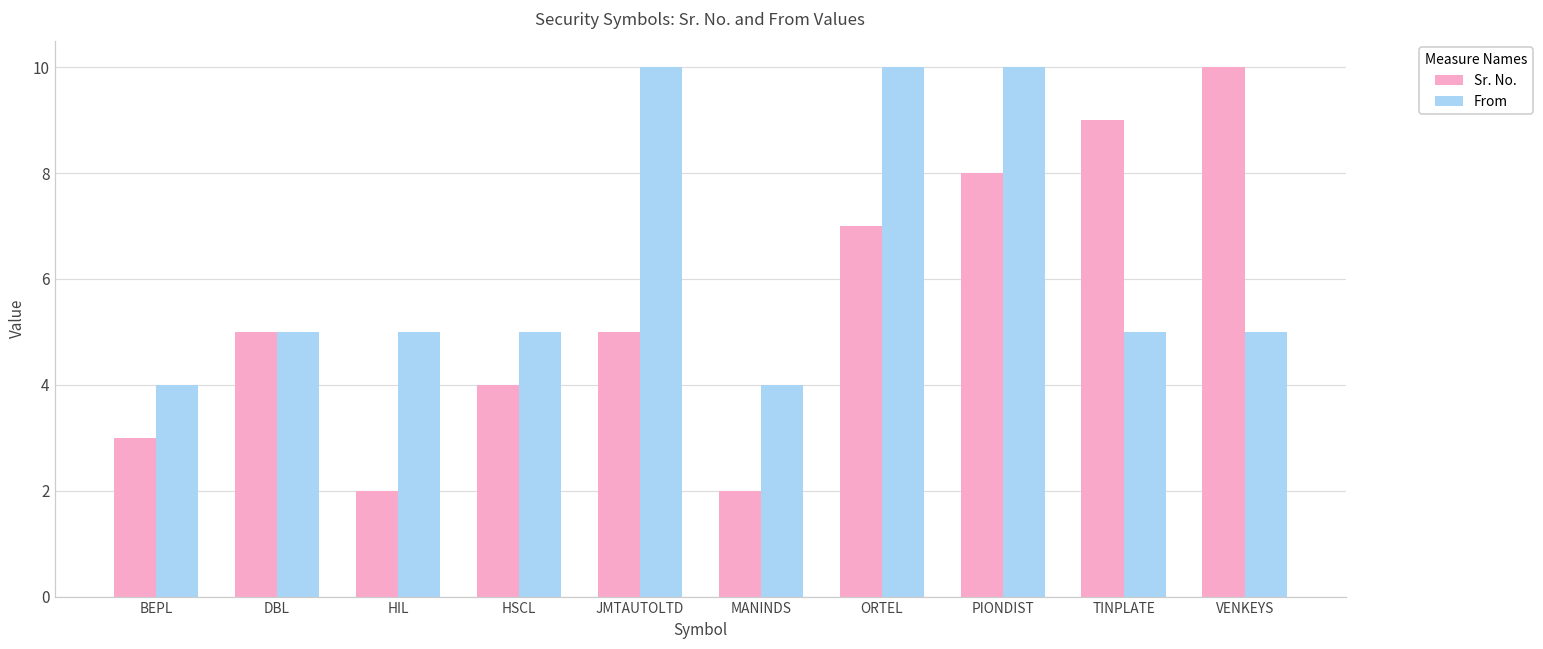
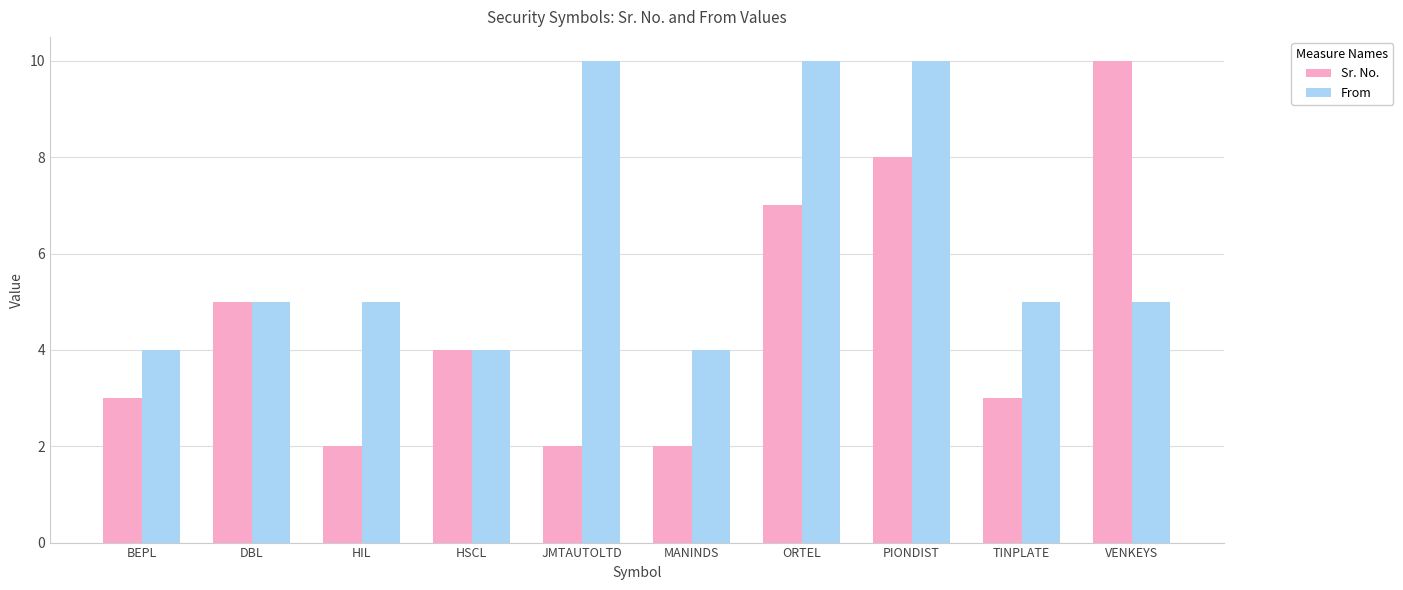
From, HSCL: 5 -> 4
Sr. No., JMTAUTOLTD: 5 -> 2
Sr. No., TINPLATE: 9 -> 3
